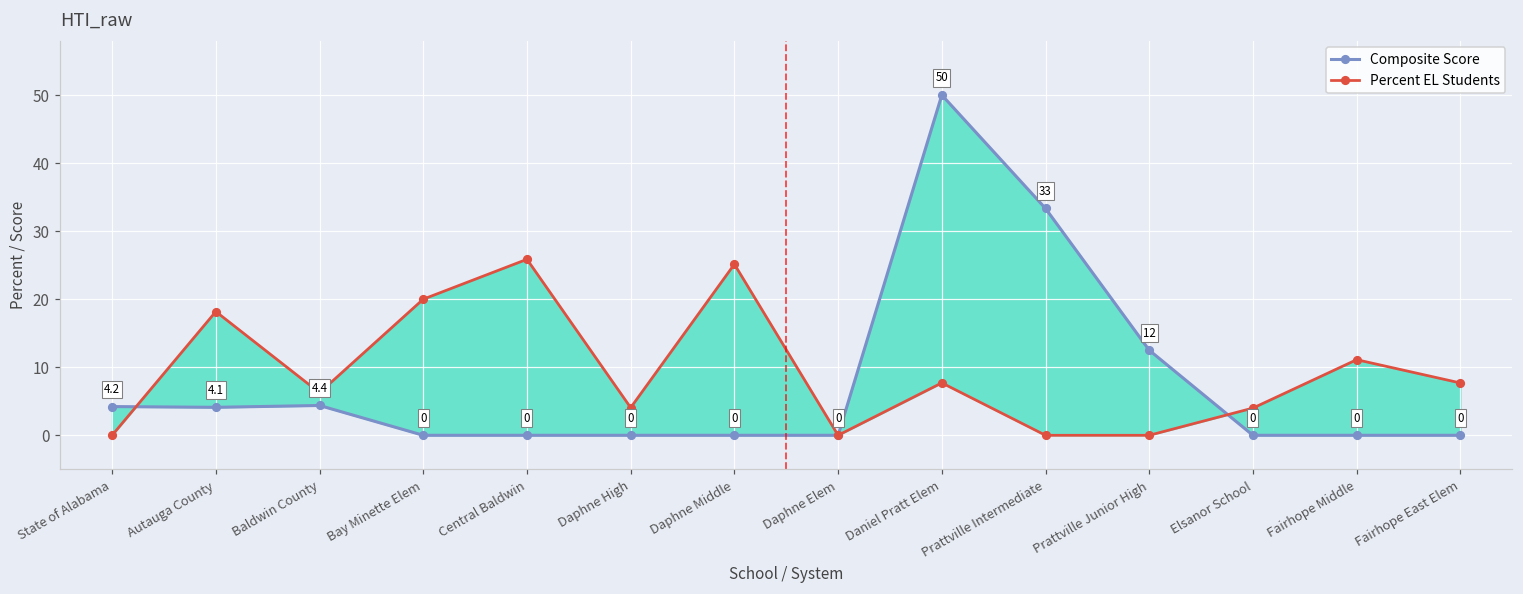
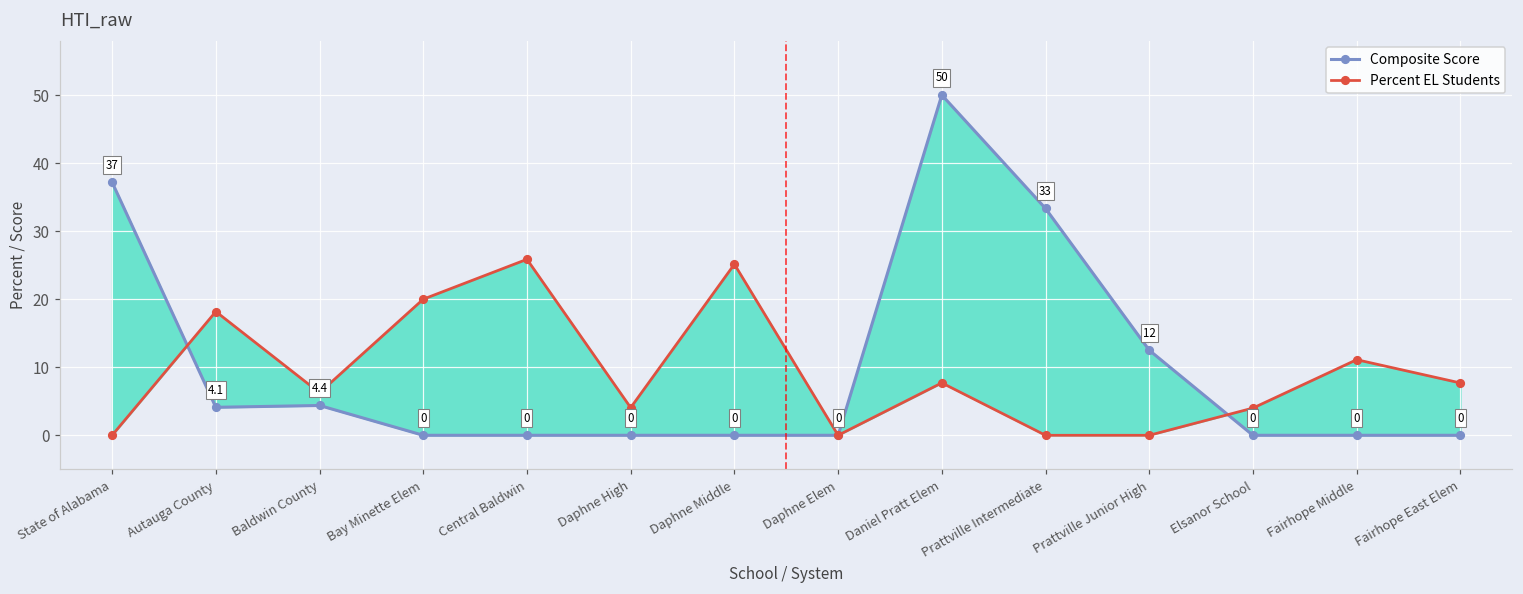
Composite Score, State of Alabama: 4.2 -> 37
